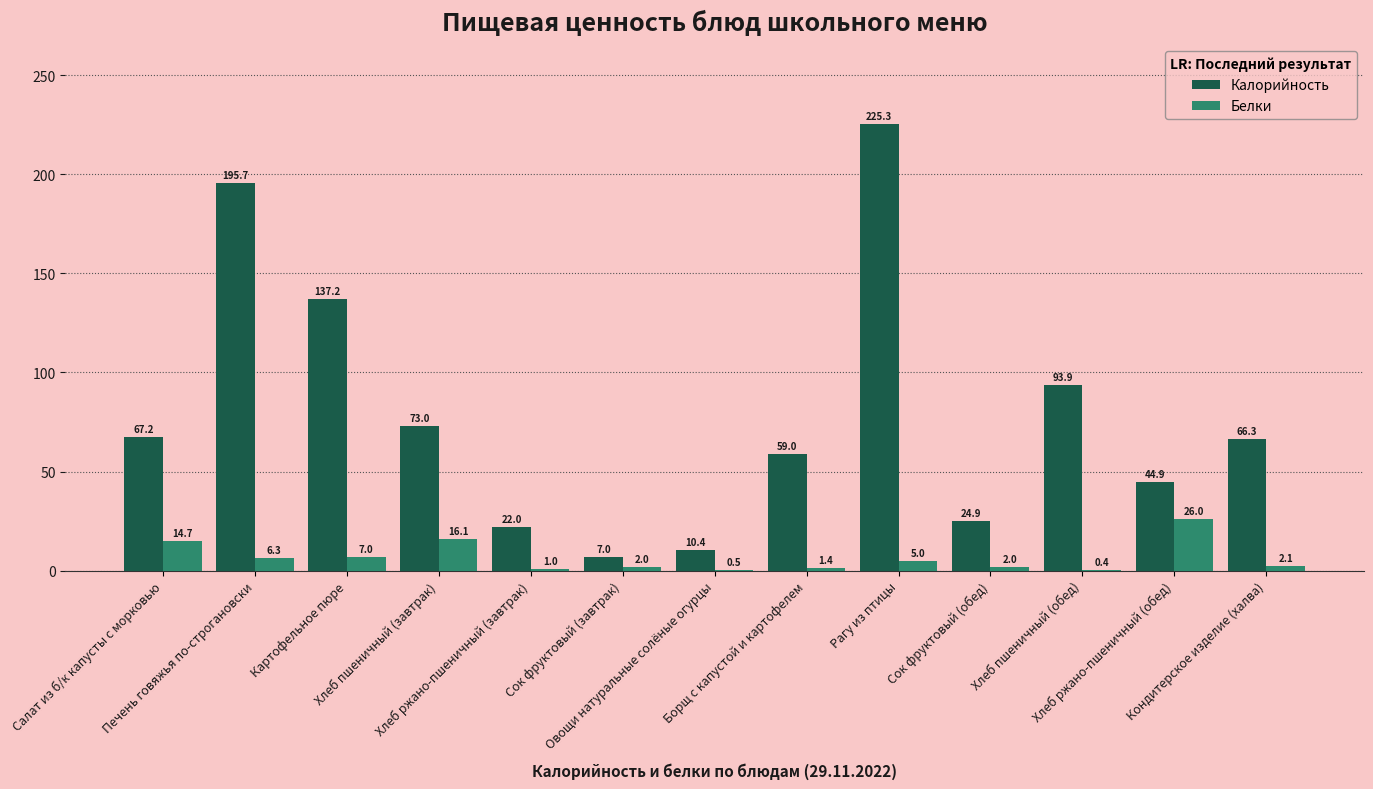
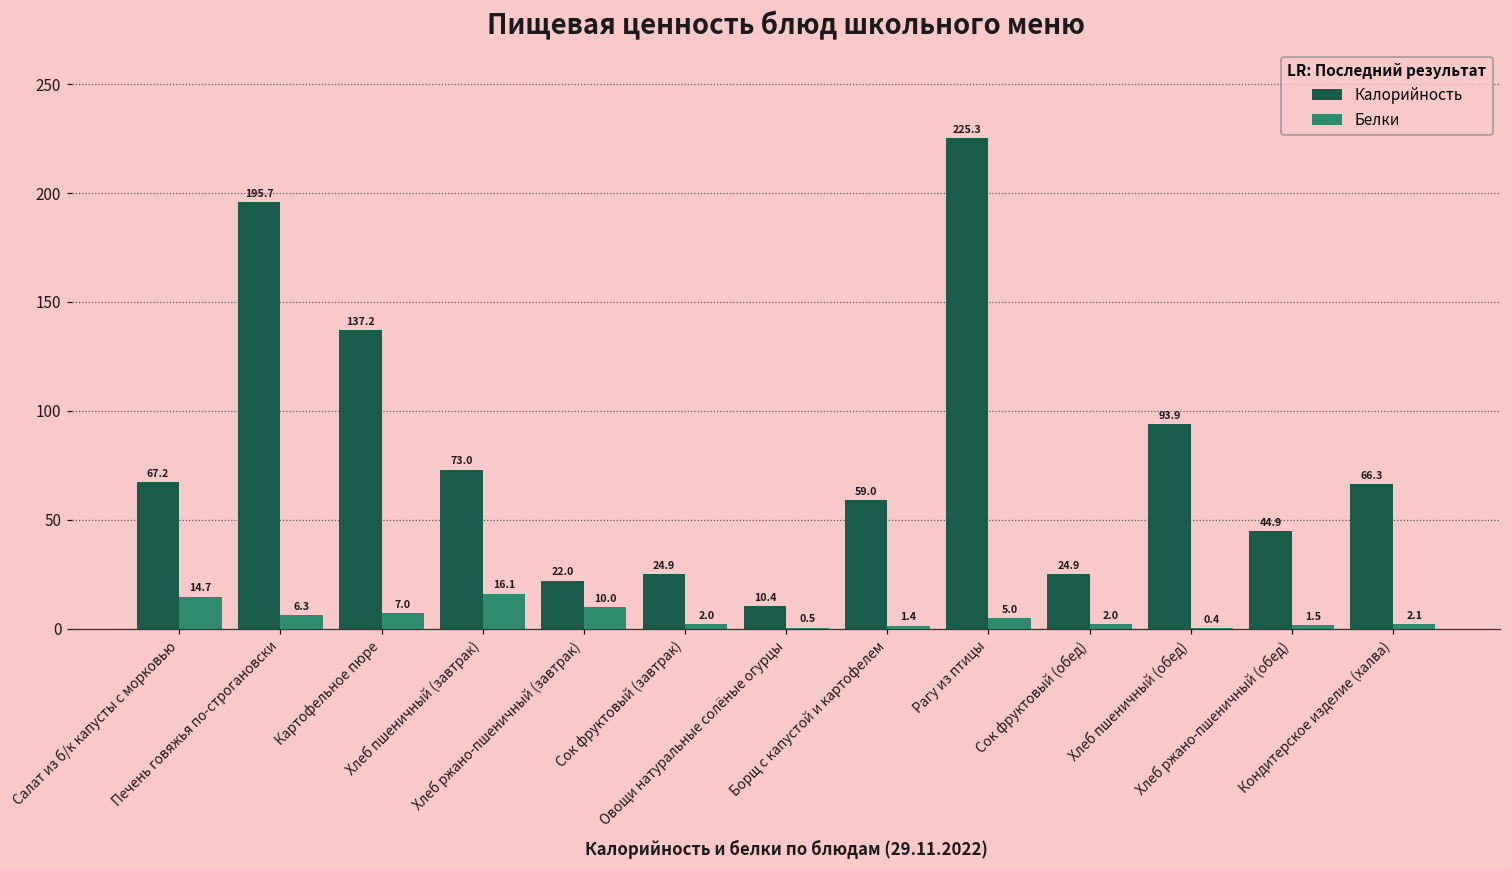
Белки, Хлеб ржано-пшеничный (завтрак): 1.0 -> 10.0
Калорийность, Сок фруктовый (завтрак): 7.0 -> 24.9
Белки, Хлеб ржано-пшеничный (обед): 26.0 -> 1.5
